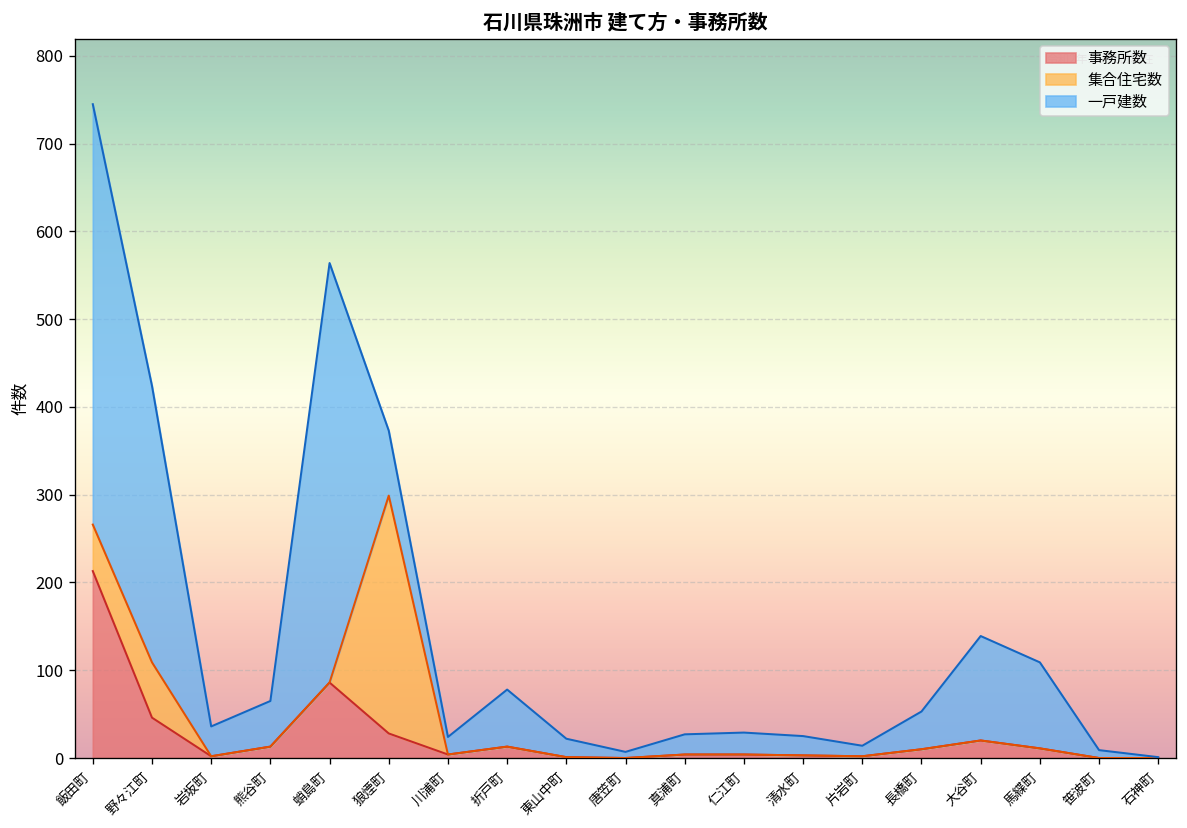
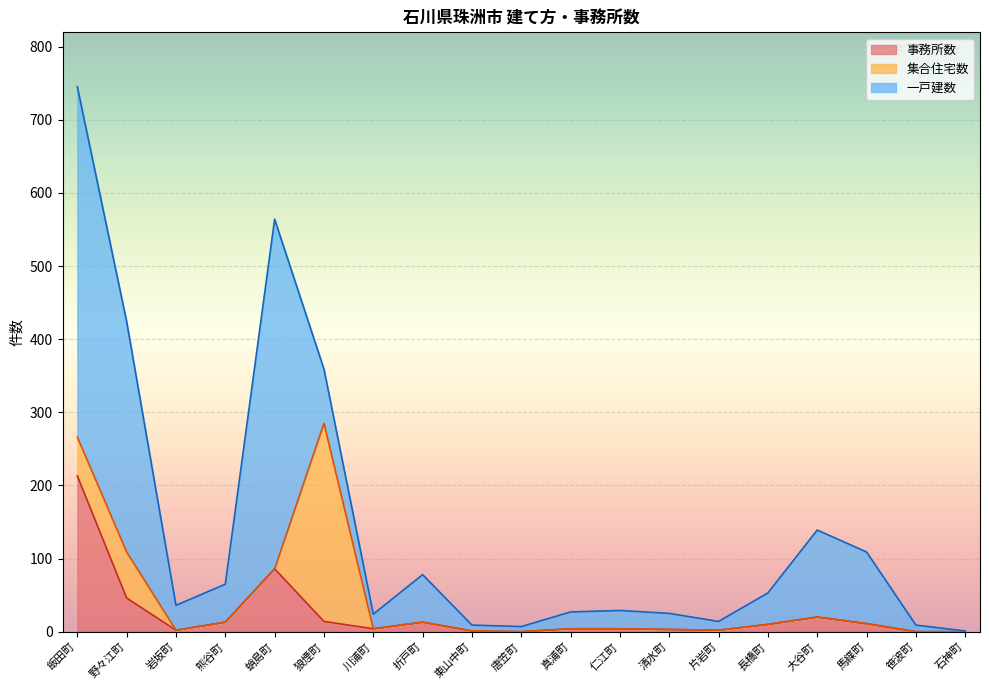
事務所数, 狼煙町: 30 -> 10
一戸建数, 東山中町: 20 -> 10
